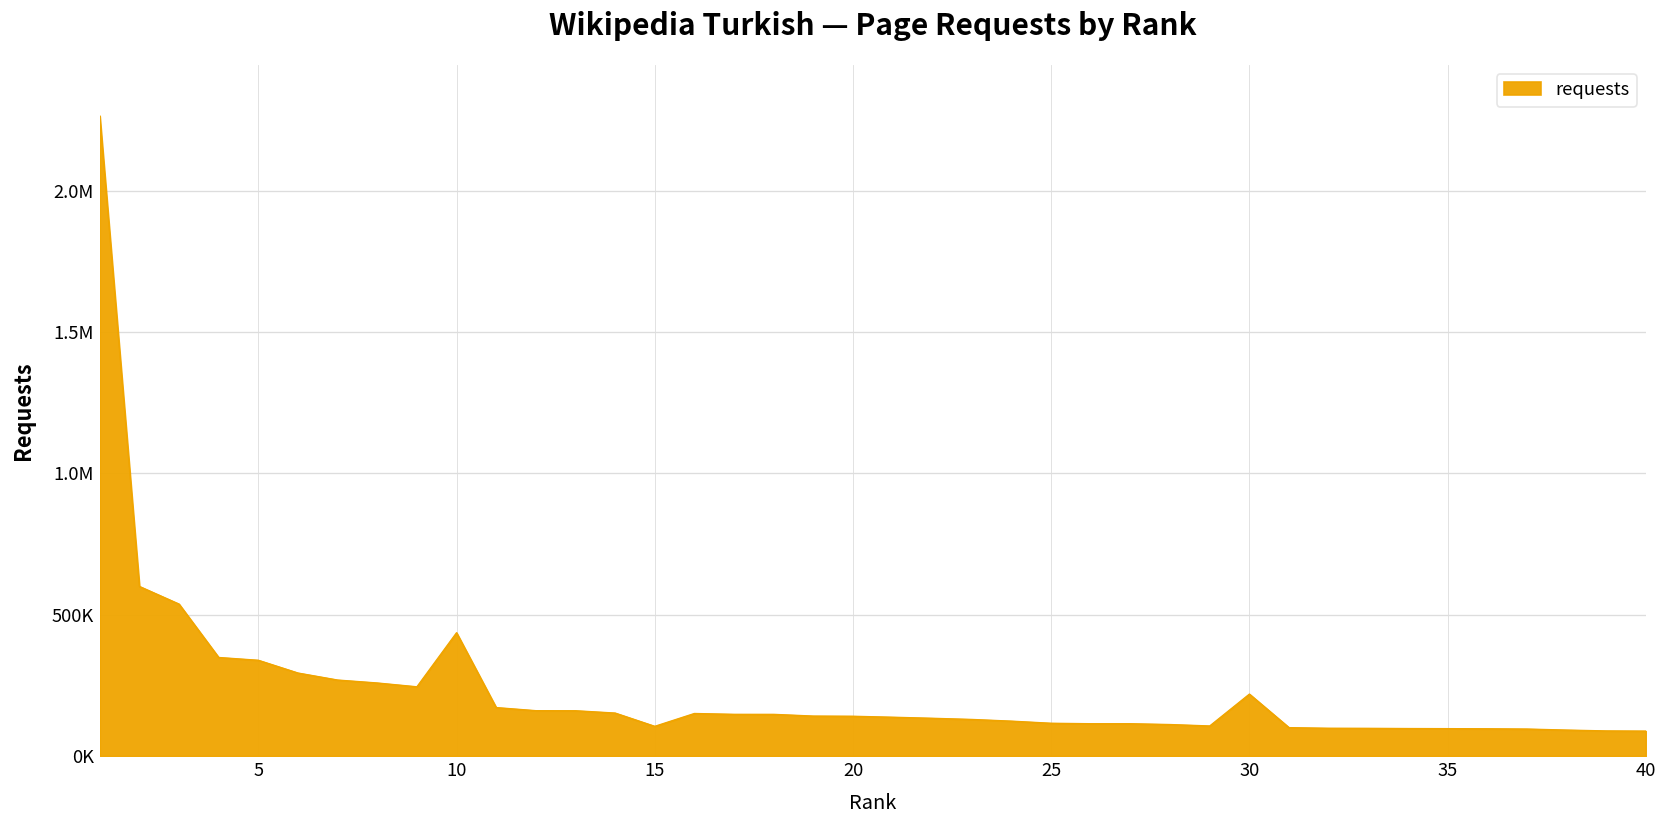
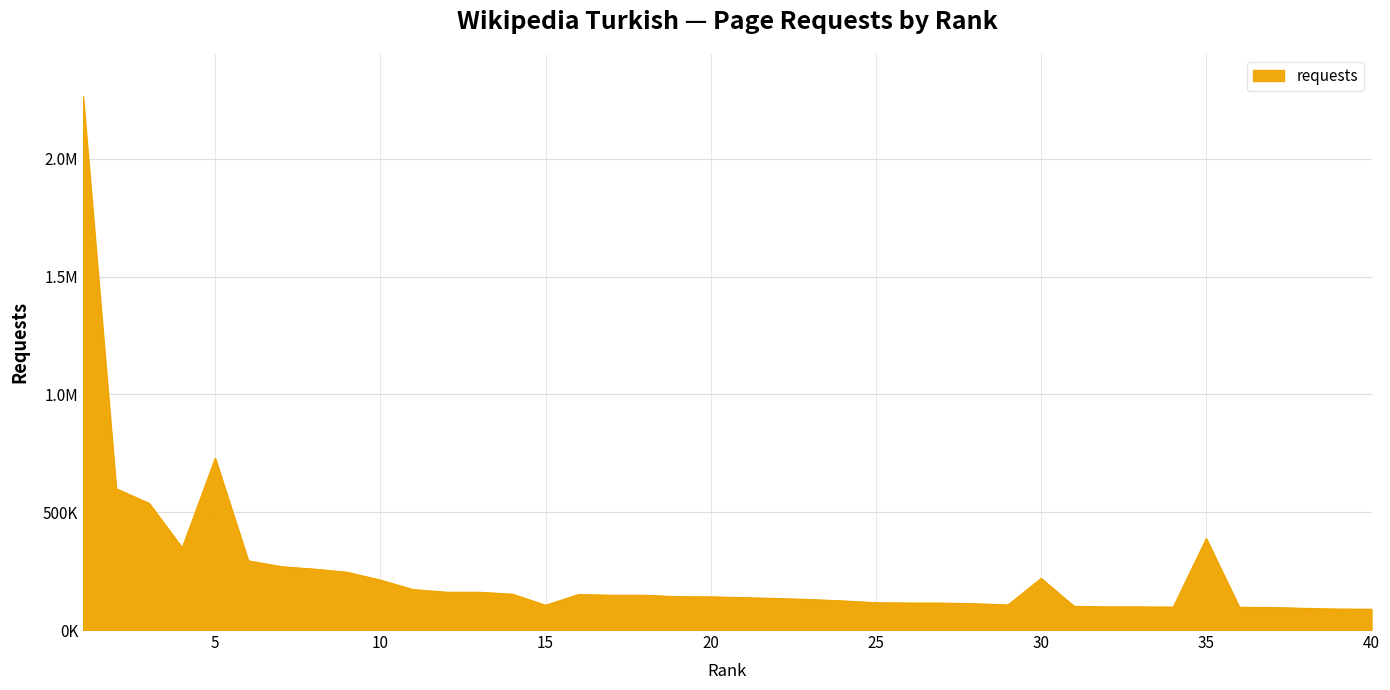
5: 340000 -> 730000
10: 440000 -> 210000
35: 100000 -> 390000
